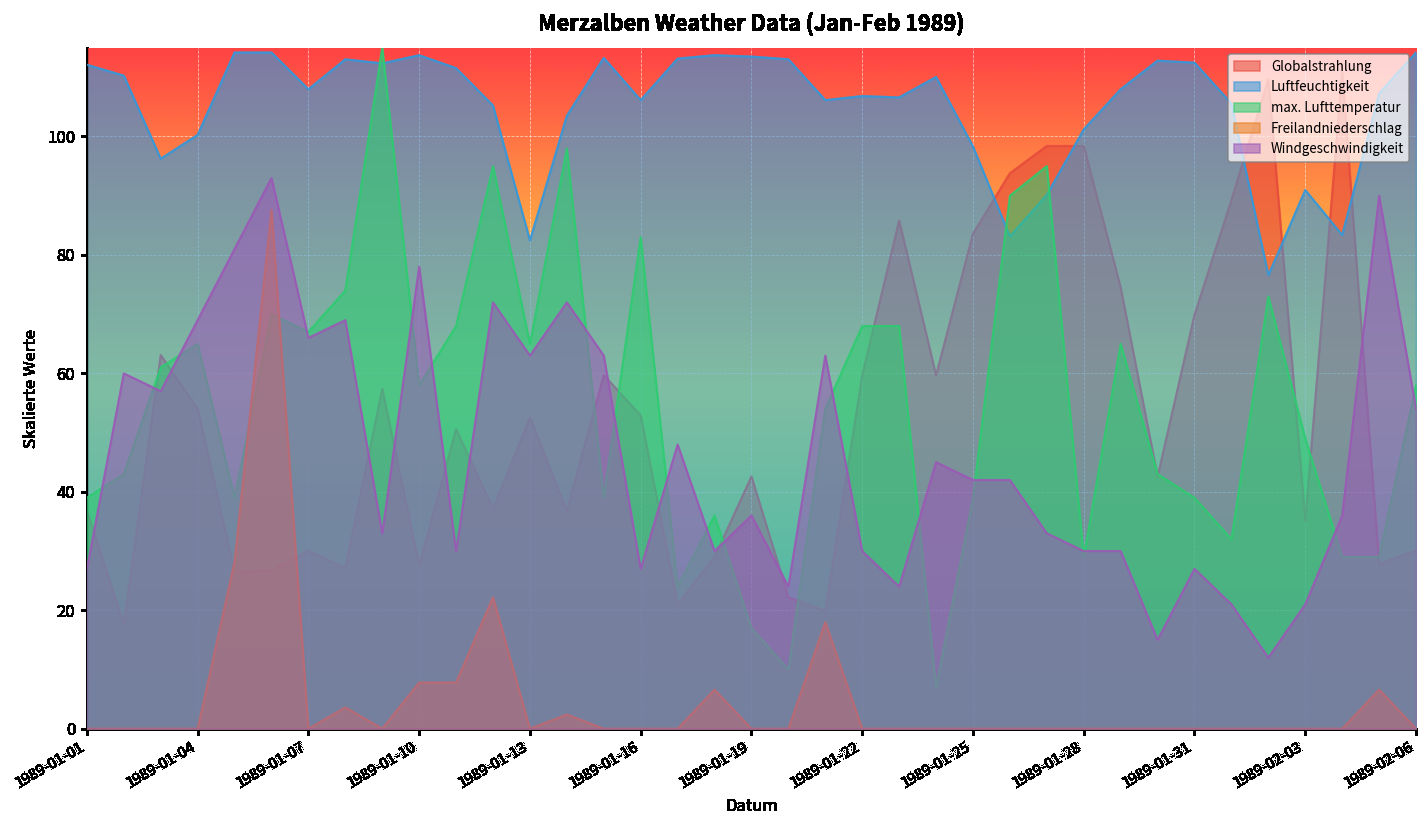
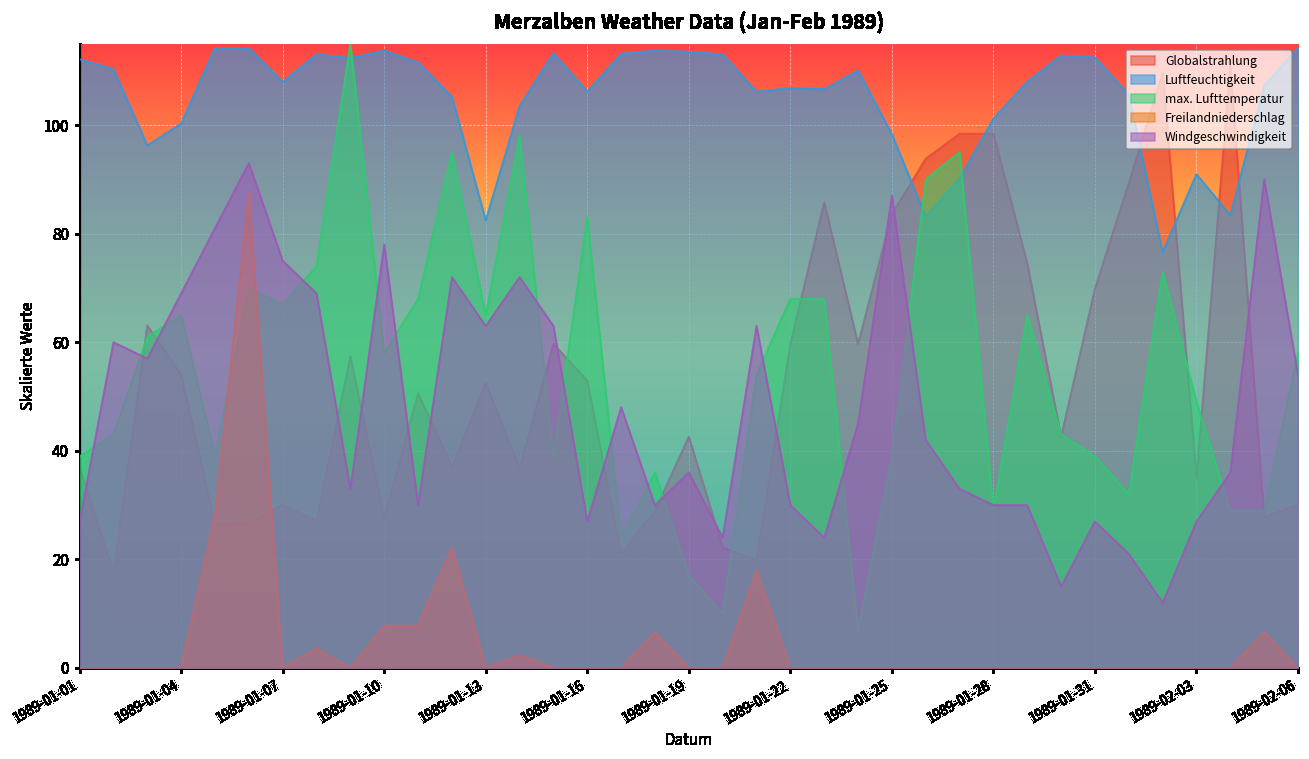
Windgeschwindigkeit, 1989-01-07: 66 -> 75
Windgeschwindigkeit, 1989-01-25: 42 -> 87
Windgeschwindigkeit, 1989-02-03: 21 -> 27
